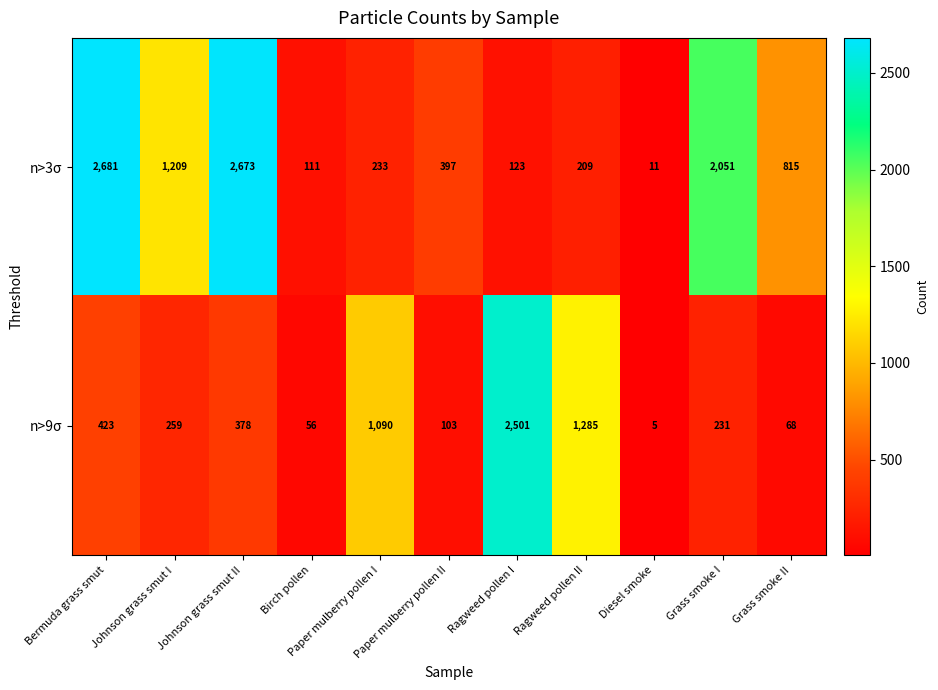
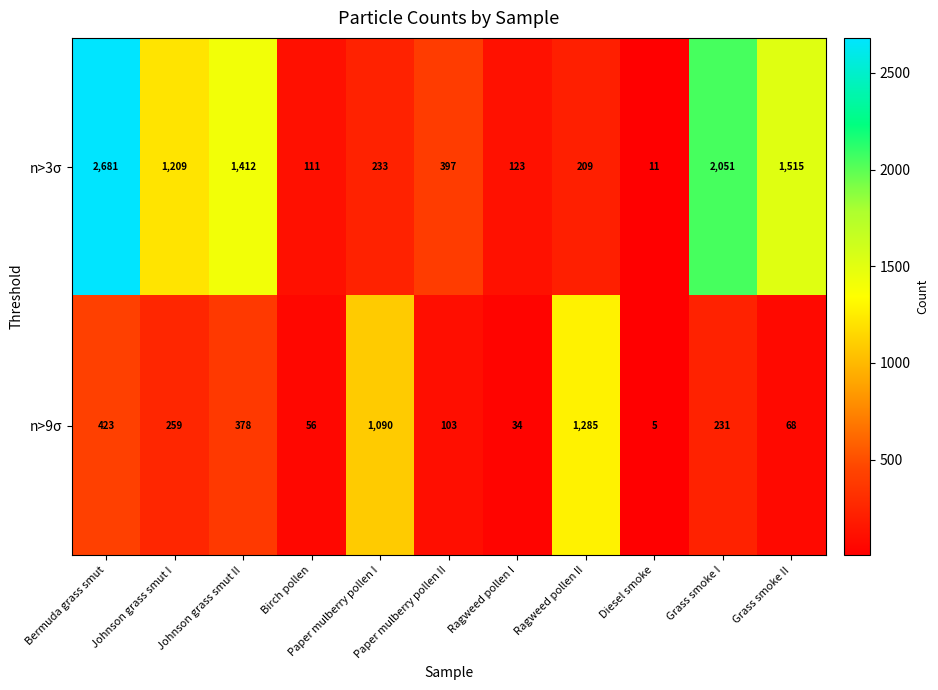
n>3σ, Johnson grass smut II: 2,673 -> 1,412
n>3σ, Grass smoke II: 815 -> 1,515
n>9σ, Ragweed pollen I: 2,501 -> 34
